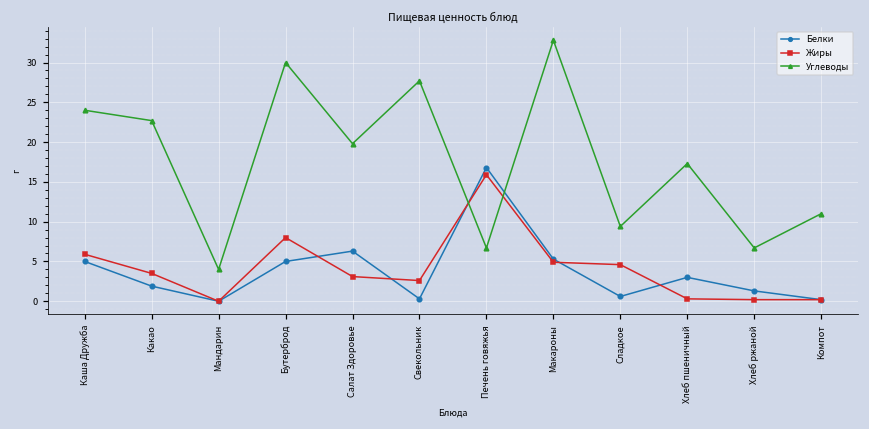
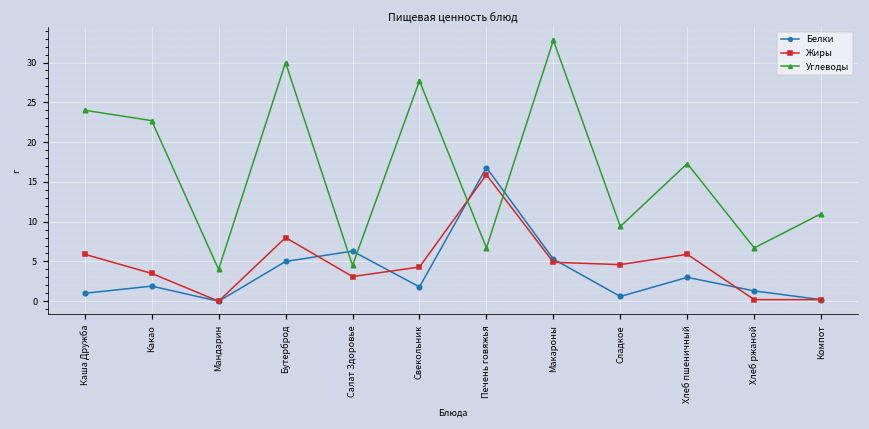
Белки, Каша Дружба: 5 -> 1
Углеводы, Салат Здоровье: 20 -> 5
Белки, Свекольник: 0 -> 2
Жиры, Свекольник: 3 -> 4
Жиры, Хлеб пшеничный: 0 -> 6
